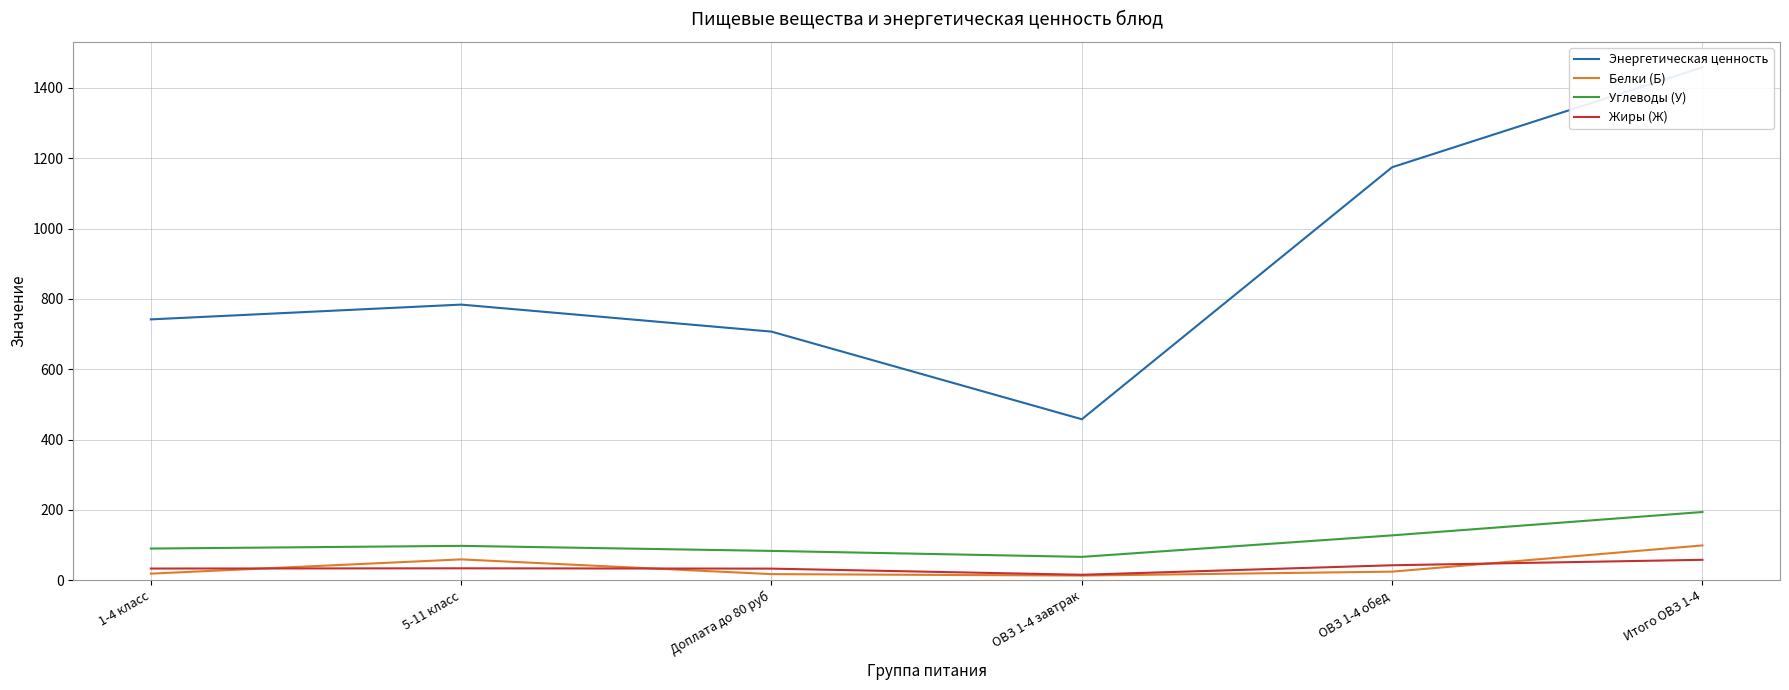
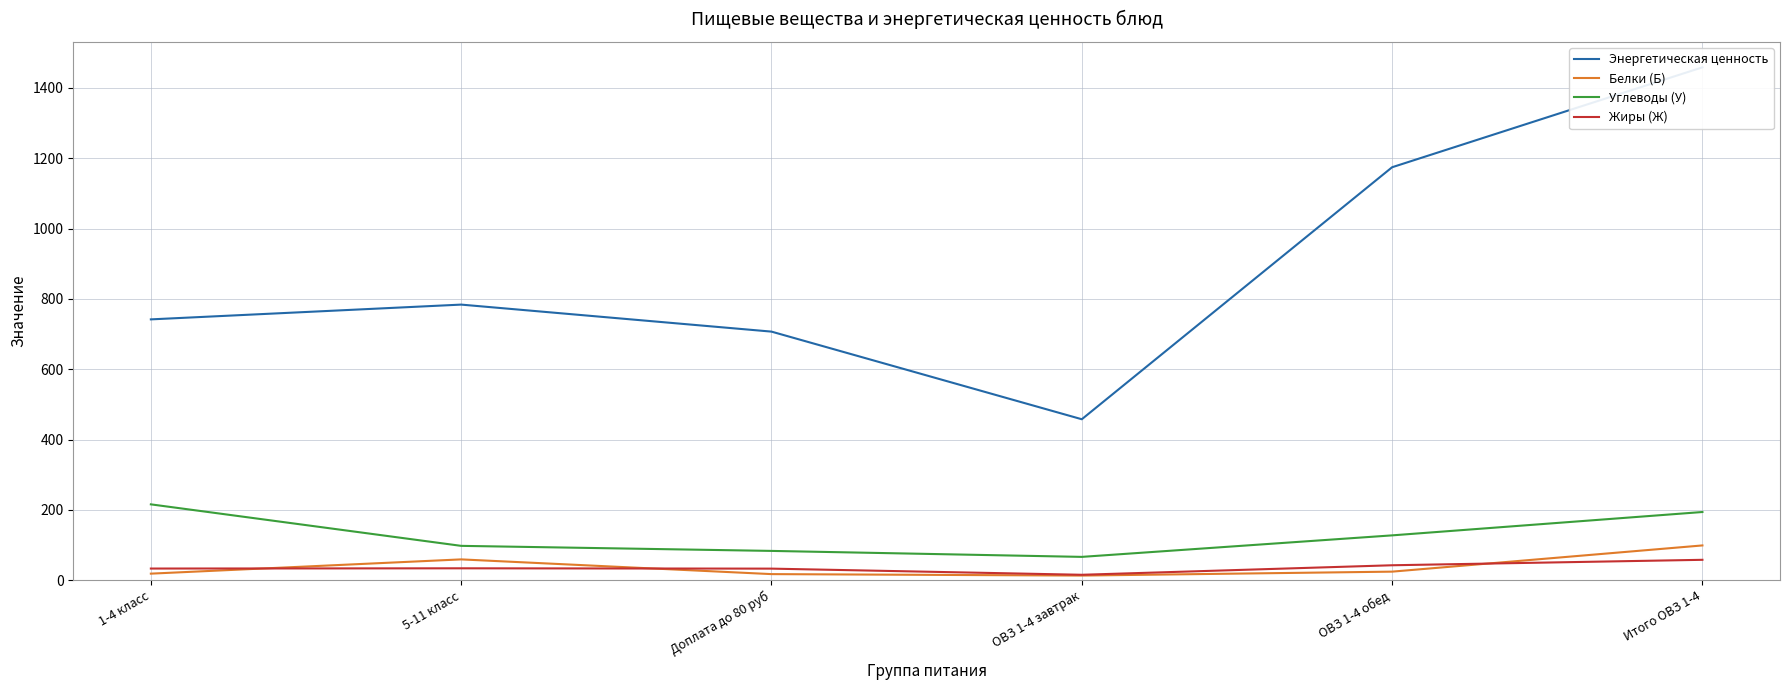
Углеводы (У), 1-4 класс: 90 -> 220
